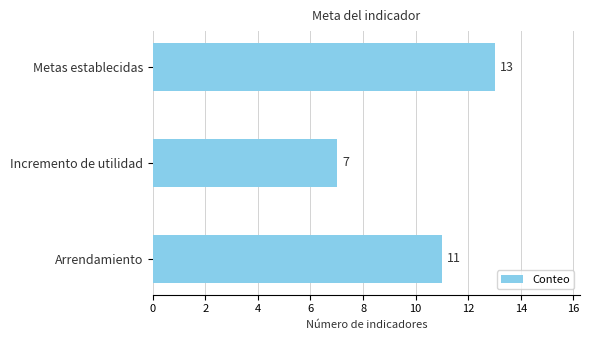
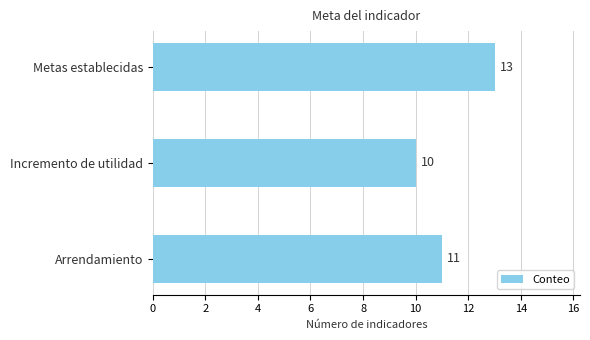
Incremento de utilidad: 7 -> 10
